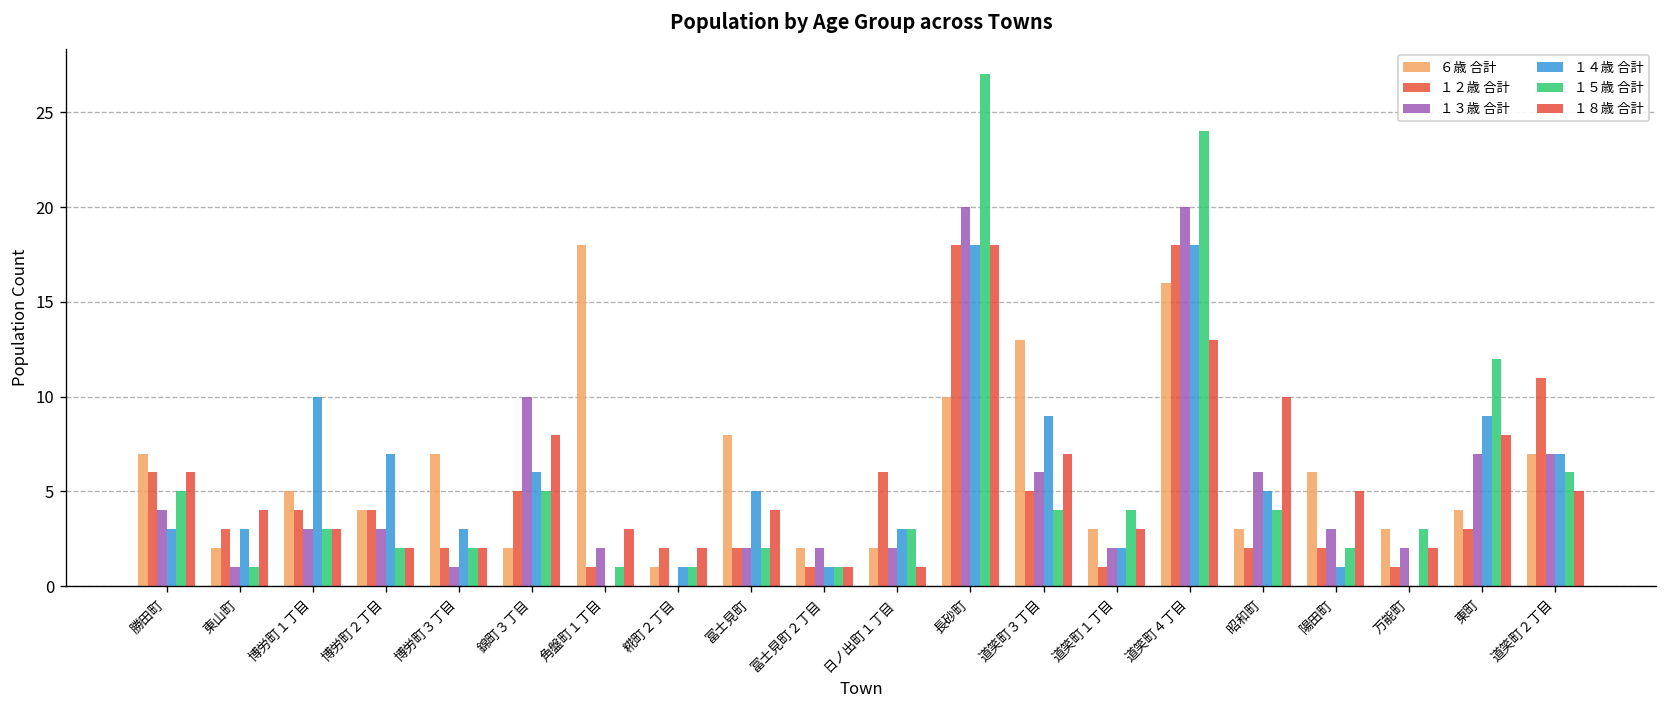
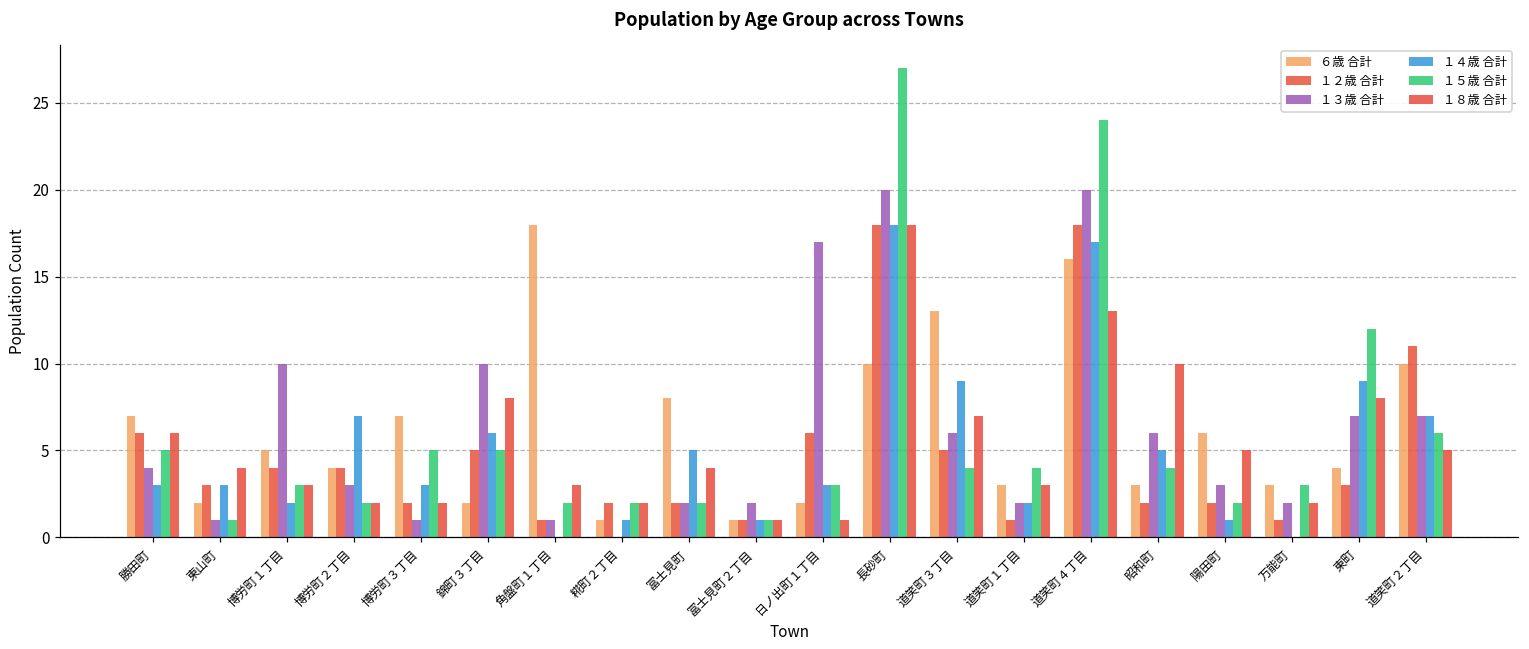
１３歳 合計, 博労町１丁目: 3 -> 10
１４歳 合計, 博労町１丁目: 10 -> 2
１５歳 合計, 博労町３丁目: 2 -> 5
１３歳 合計, 角盤町１丁目: 2 -> 1
１５歳 合計, 角盤町１丁目: 1 -> 2
１５歳 合計, 糀町２丁目: 1 -> 2
６歳 合計, 冨士見町２丁目: 2 -> 1
１３歳 合計, 日ノ出町１丁目: 2 -> 17
１４歳 合計, 道笑町４丁目: 18 -> 17
６歳 合計, 道笑町２丁目: 7 -> 10
